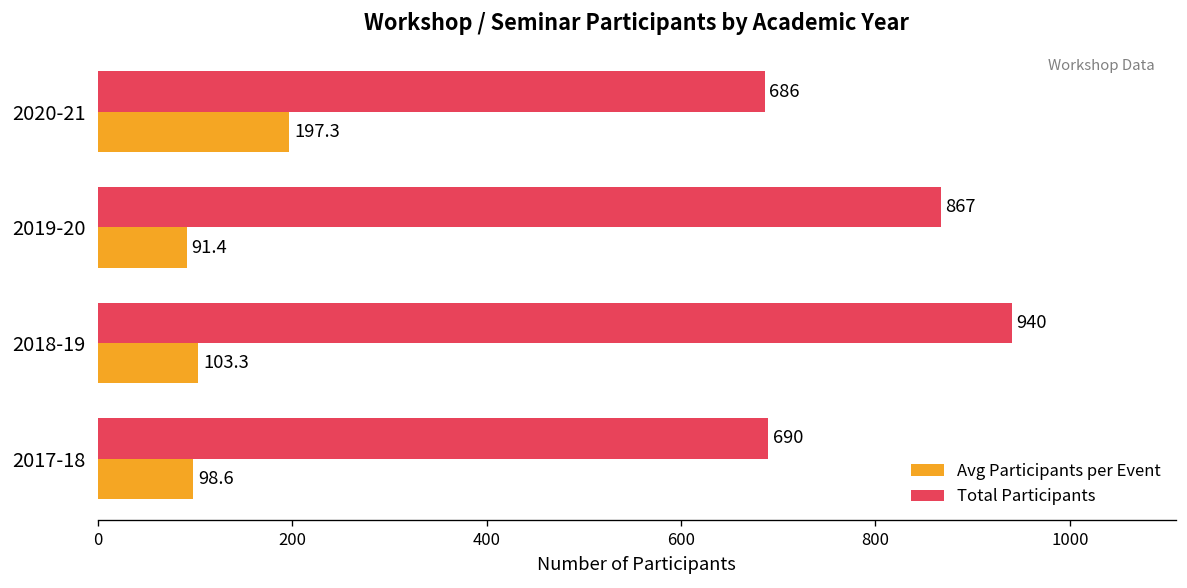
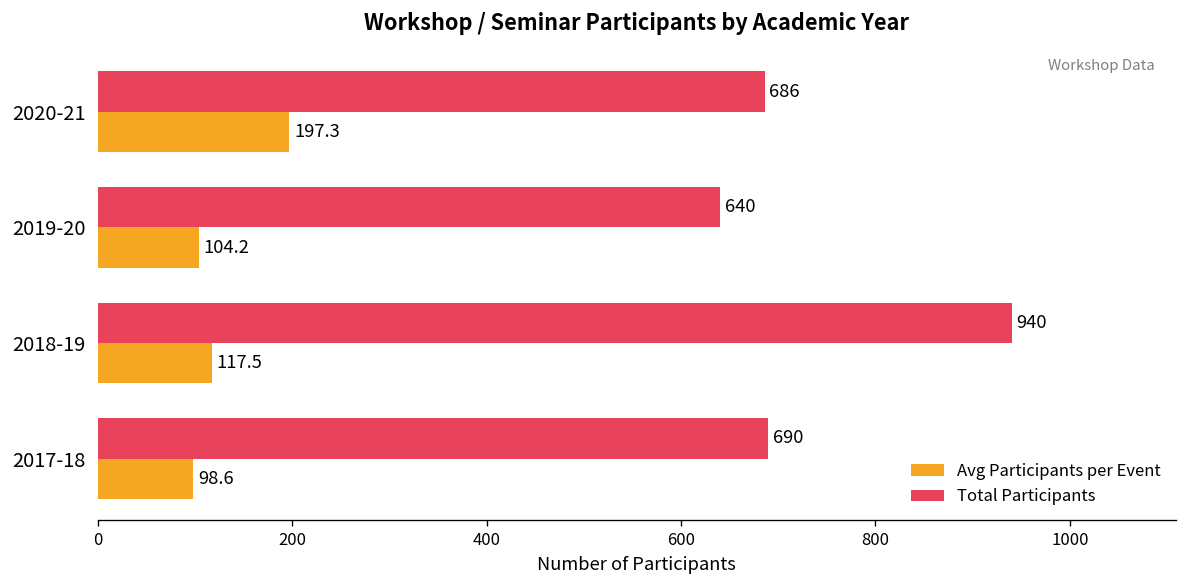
Total Participants, 2019-20: 867 -> 640
Avg Participants per Event, 2019-20: 91.4 -> 104.2
Avg Participants per Event, 2018-19: 103.3 -> 117.5
